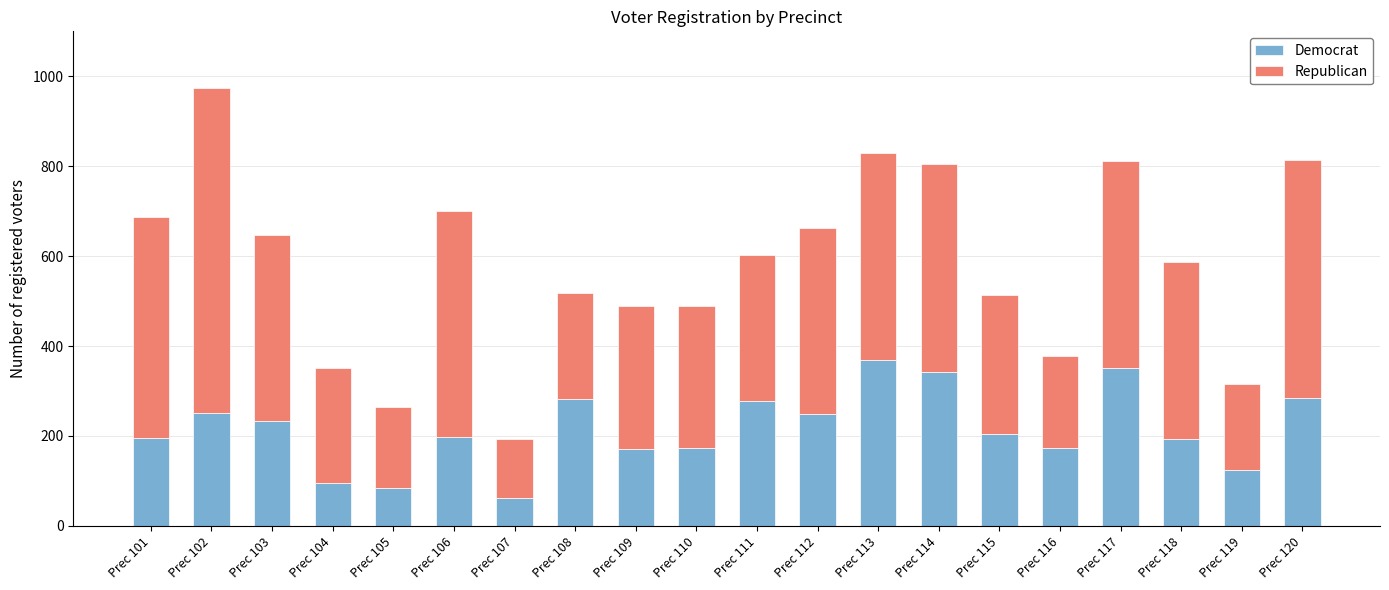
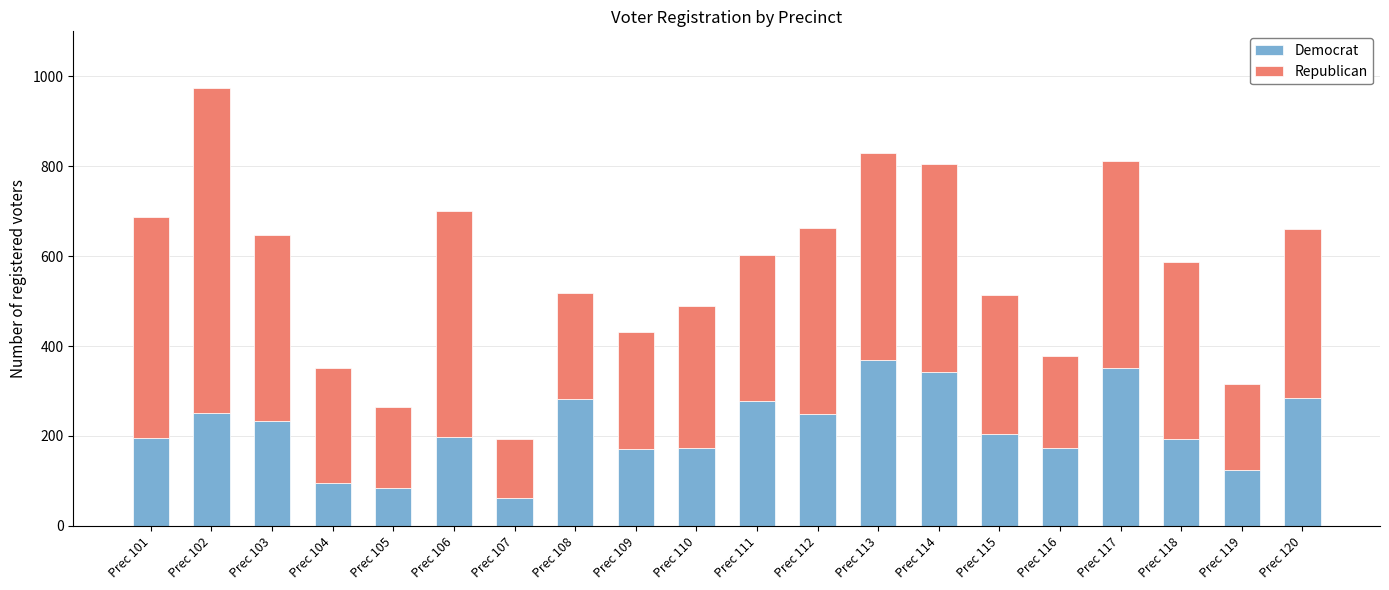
Republican, Prec 109: 320 -> 260
Republican, Prec 120: 530 -> 380
